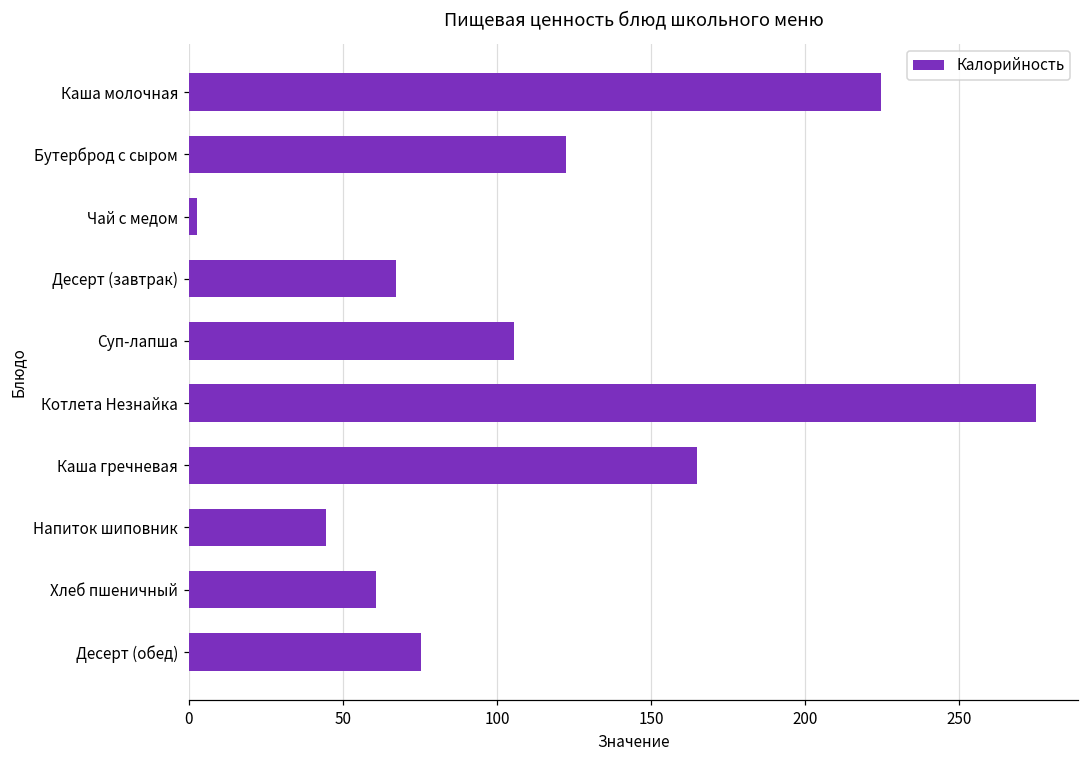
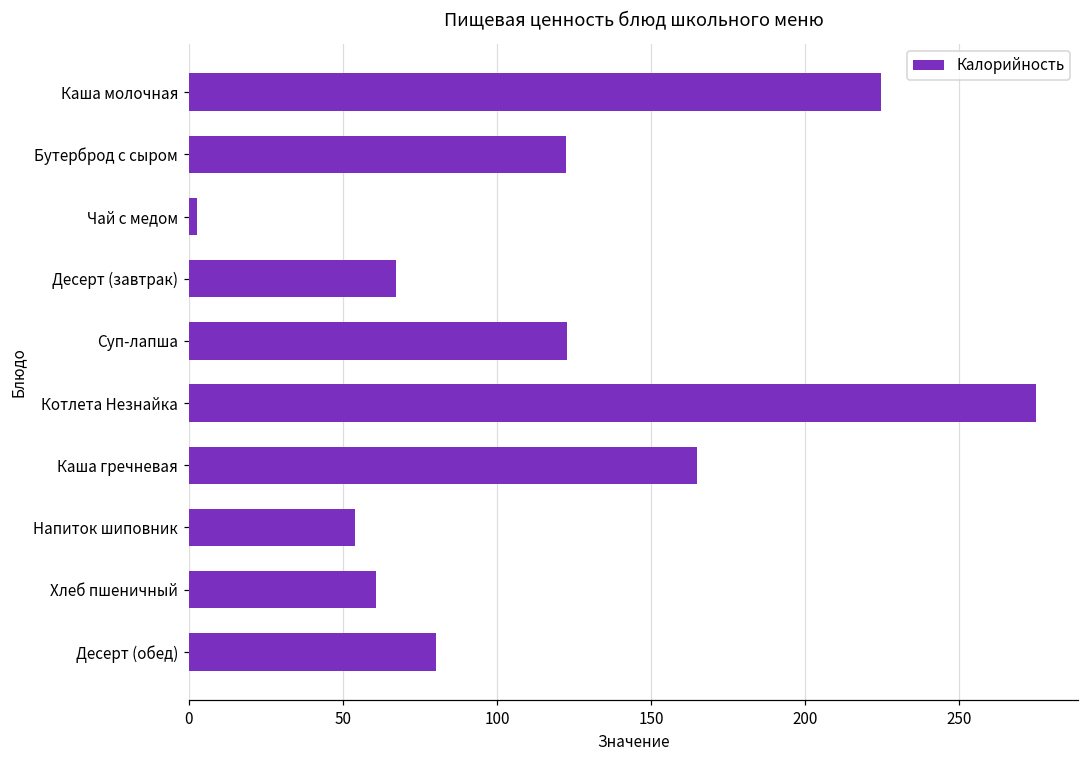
Суп-лапша: 105 -> 123
Напиток шиповник: 45 -> 54
Десерт (обед): 75 -> 80
